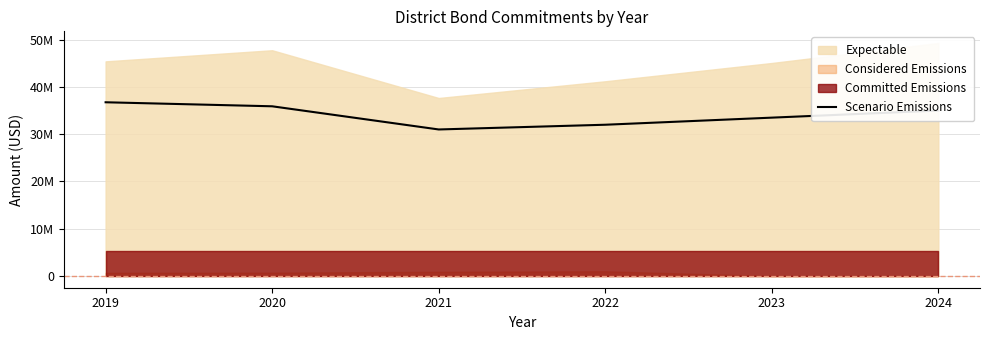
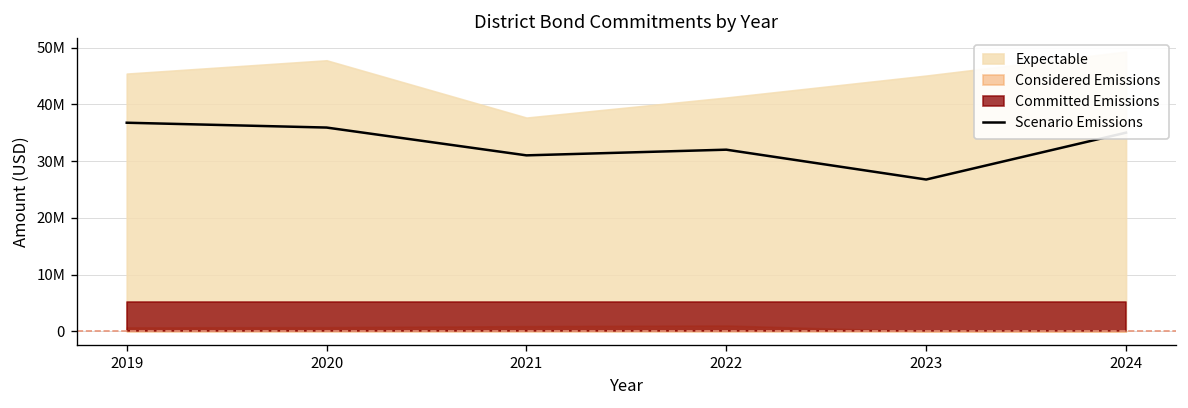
Scenario Emissions, 2023: 34000000 -> 27000000
